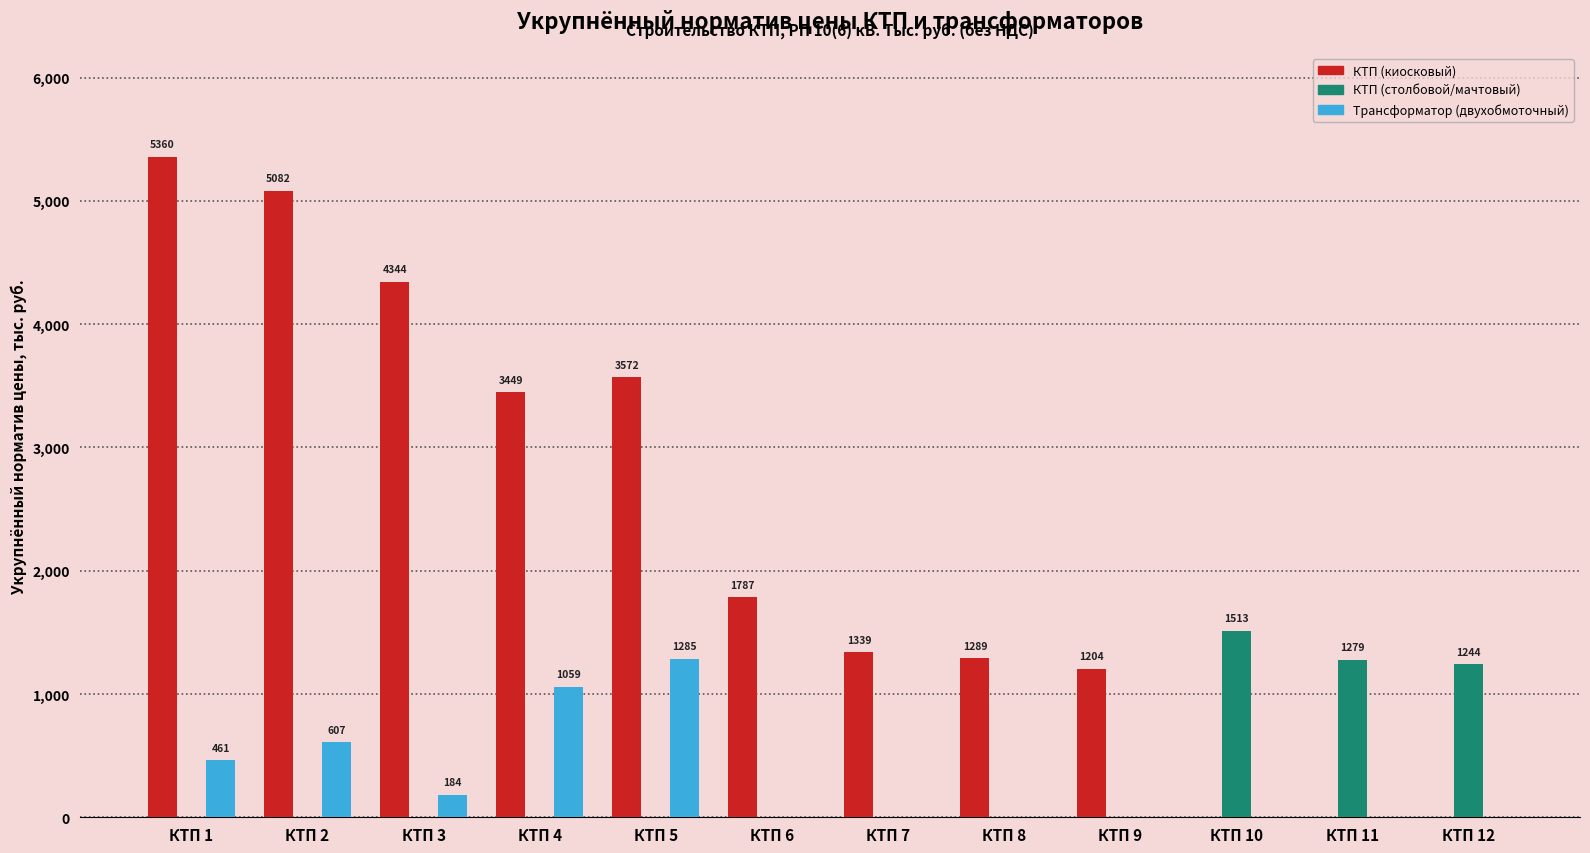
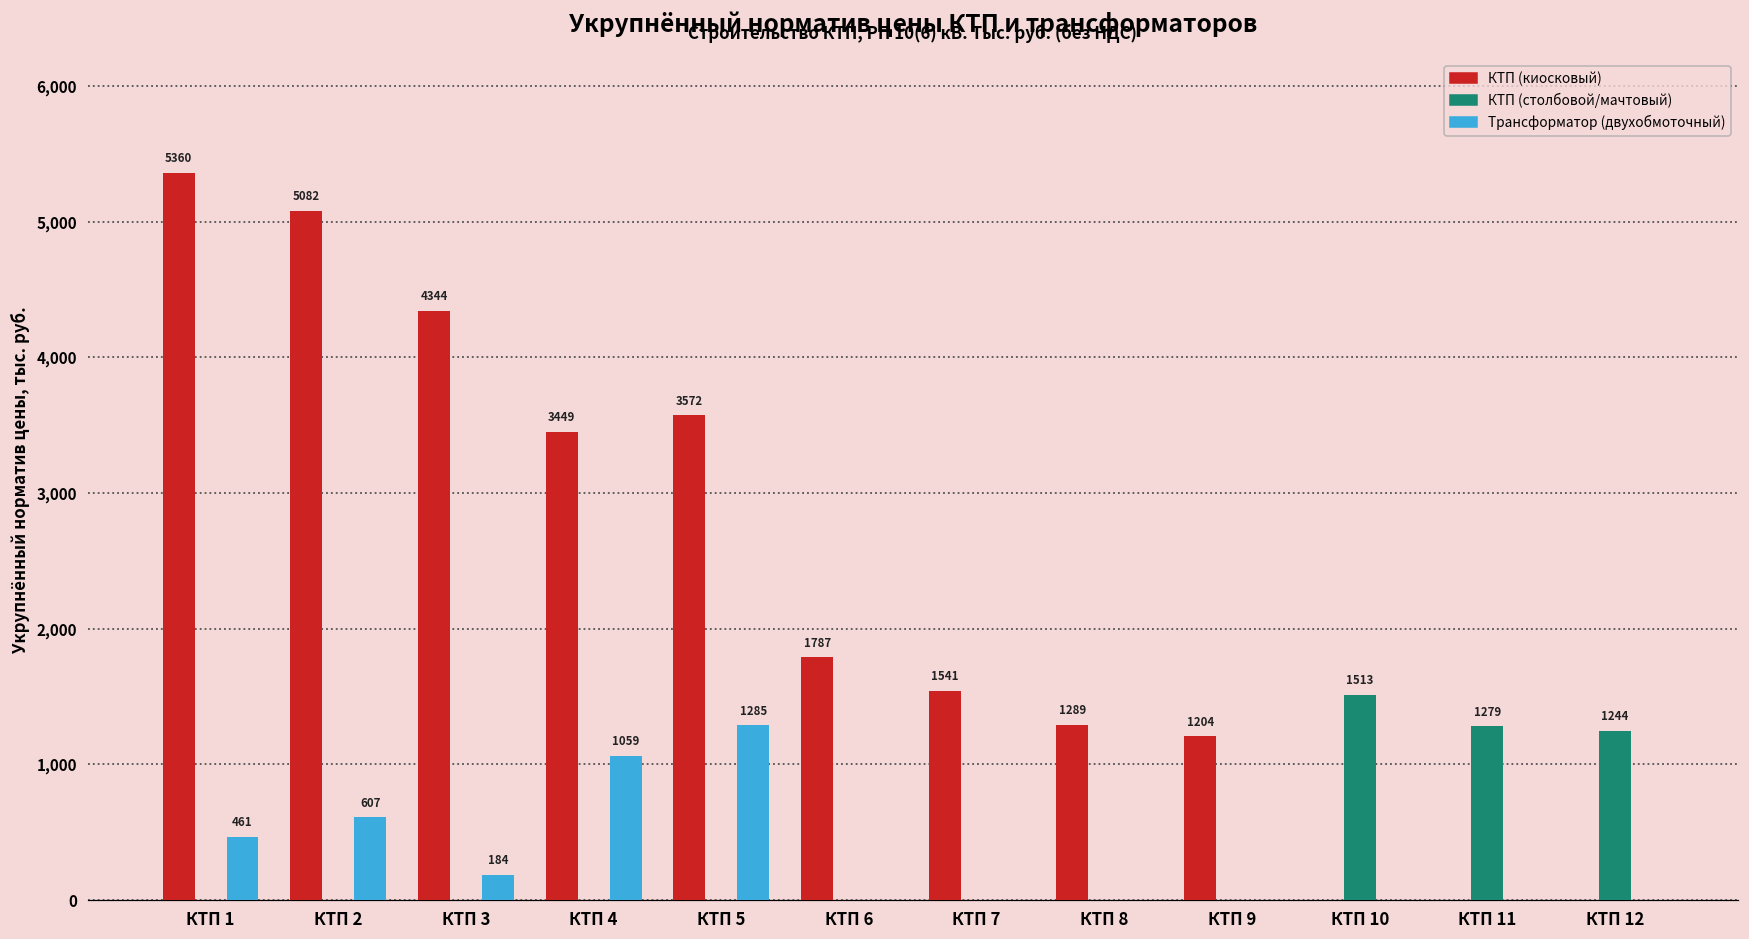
КТП (киосковый), КТП 7: 1339 -> 1541
